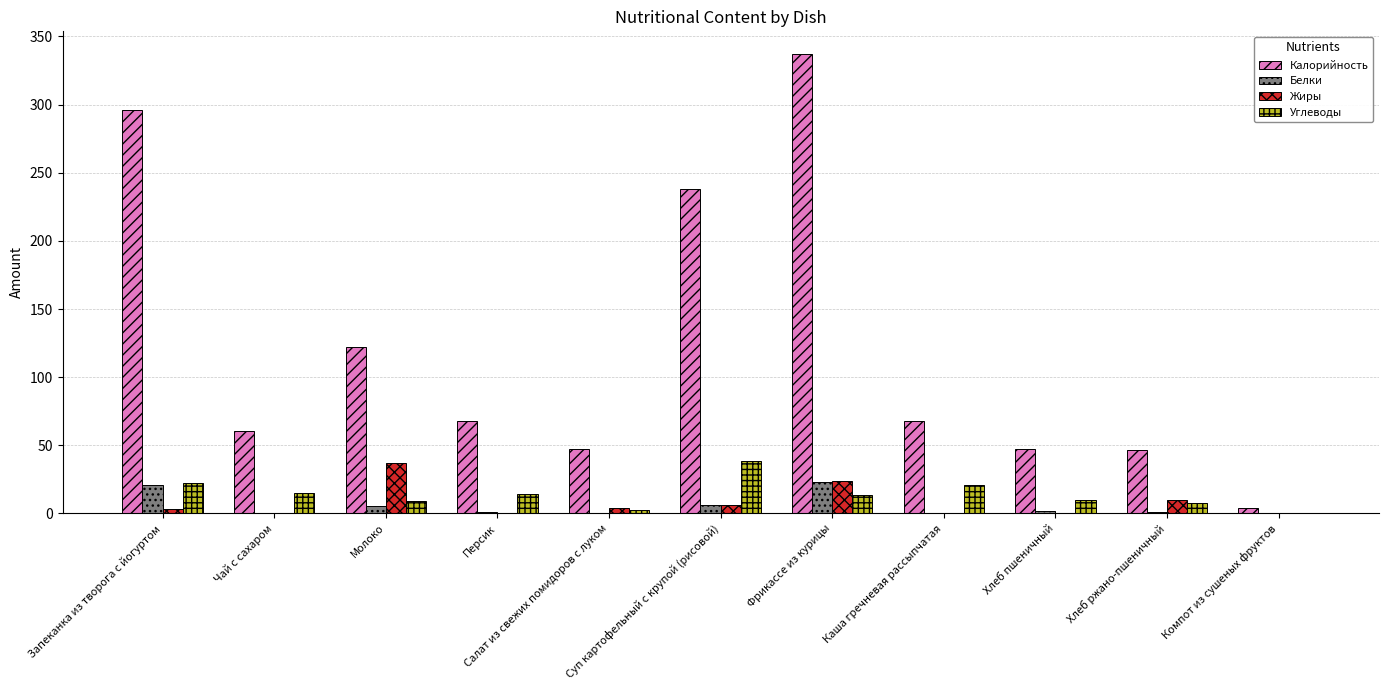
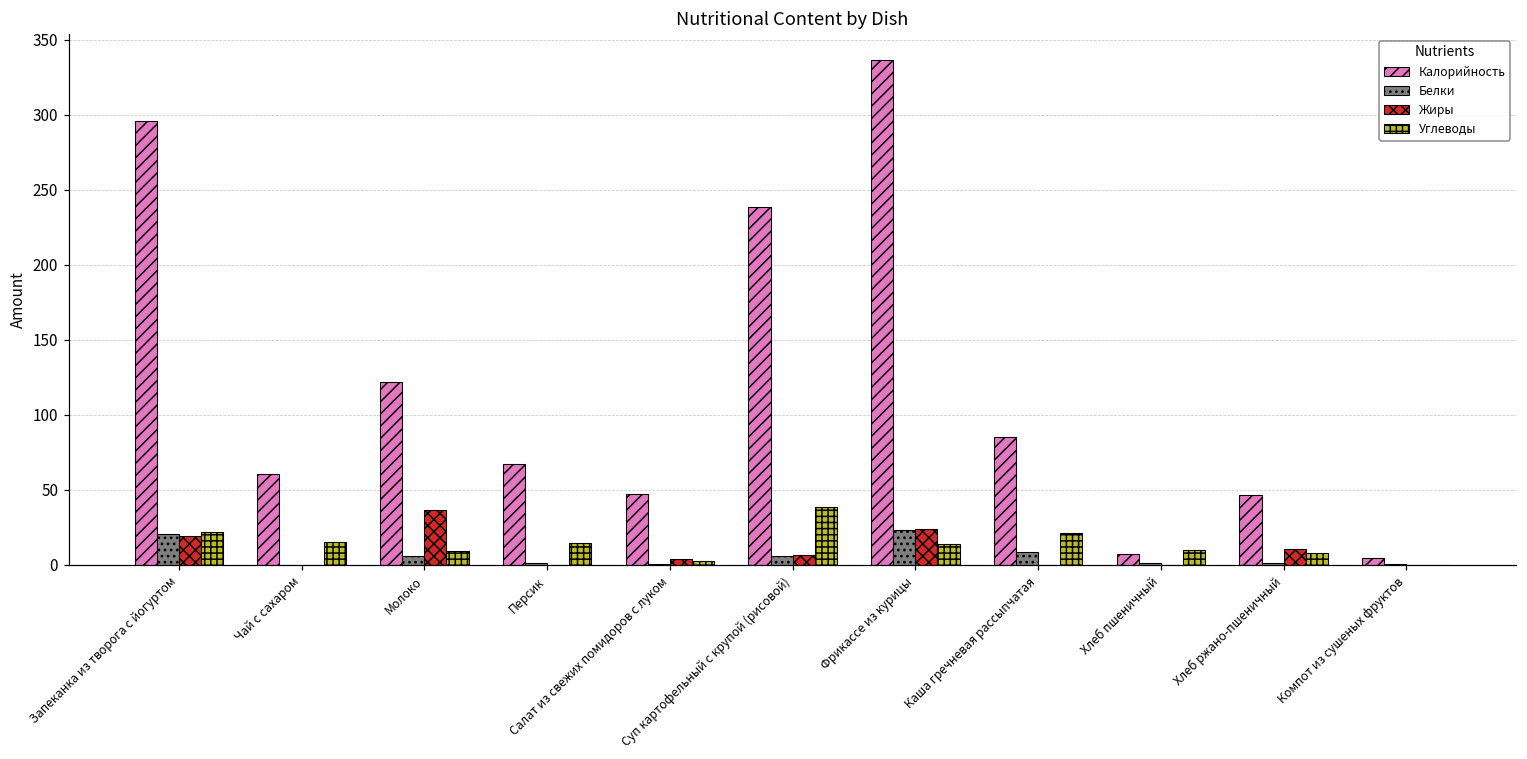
Жиры, Запеканка из творога с йогуртом: 3 -> 20
Калорийность, Каша гречневая рассыпчатая: 68 -> 85
Белки, Каша гречневая рассыпчатая: 0 -> 8
Калорийность, Хлеб пшеничный: 47 -> 7
